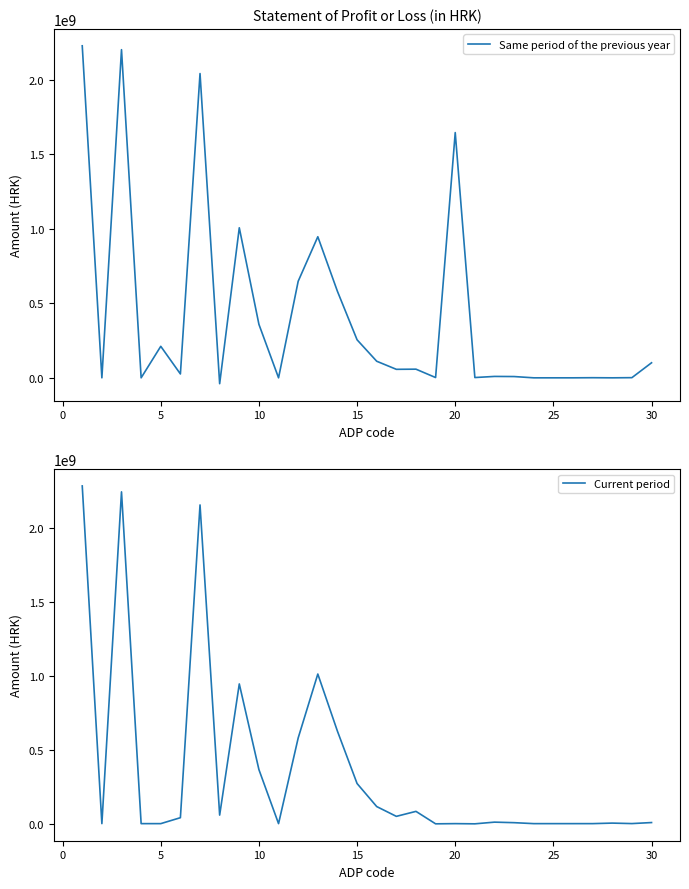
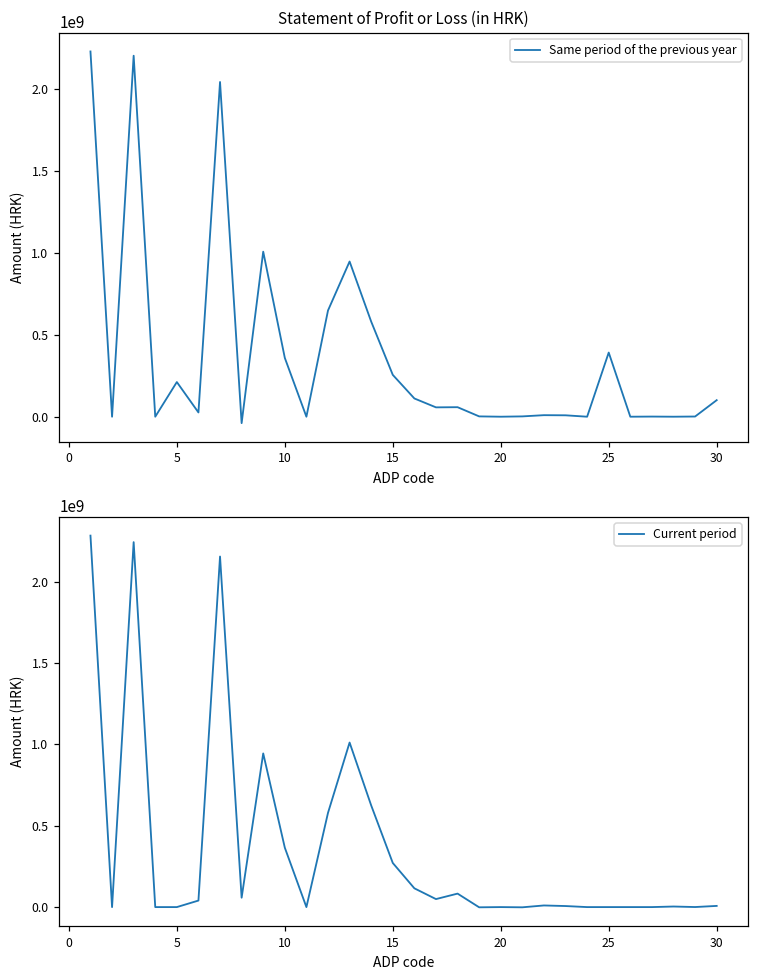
Statement of Profit or Loss (in HRK), 20: 1650000000 -> 0
Statement of Profit or Loss (in HRK), 25: 0 -> 390000000
